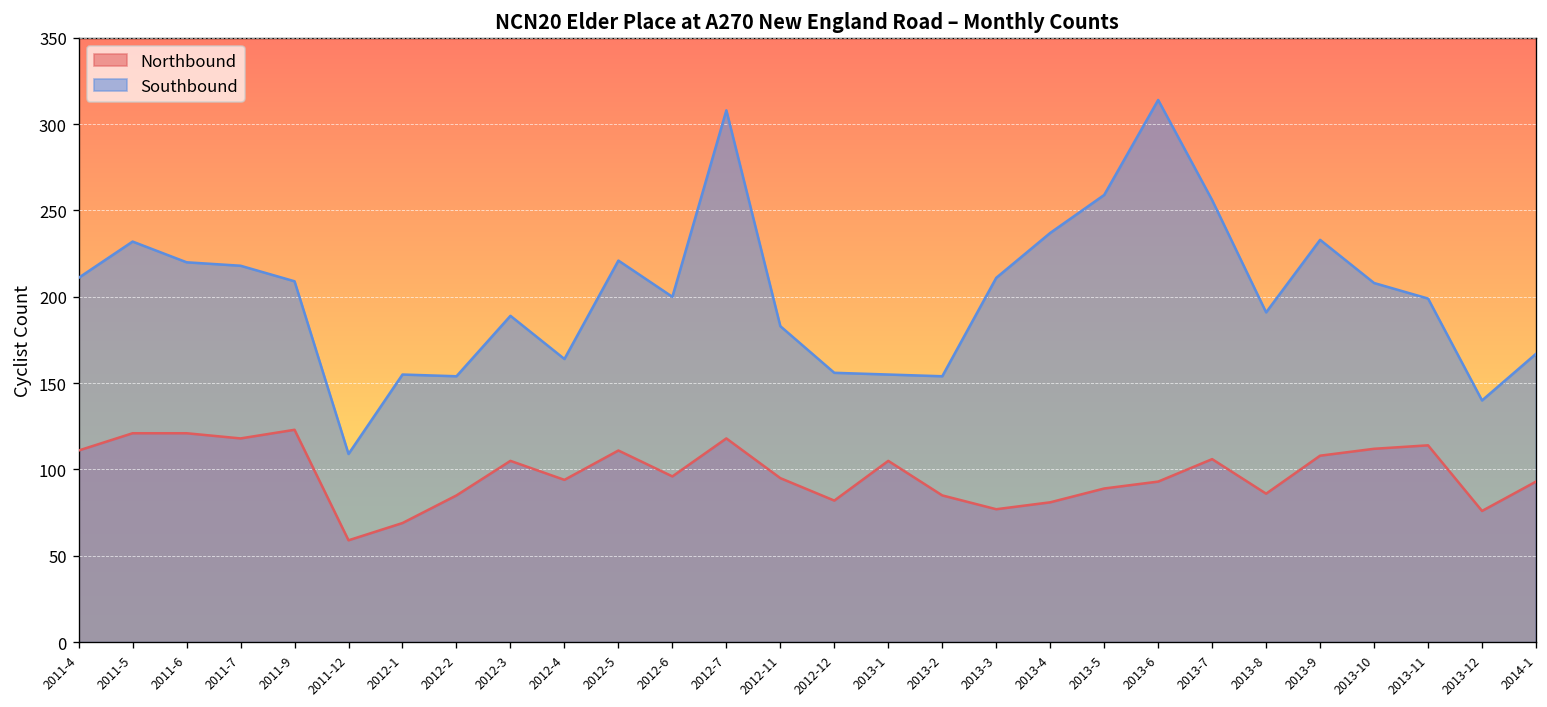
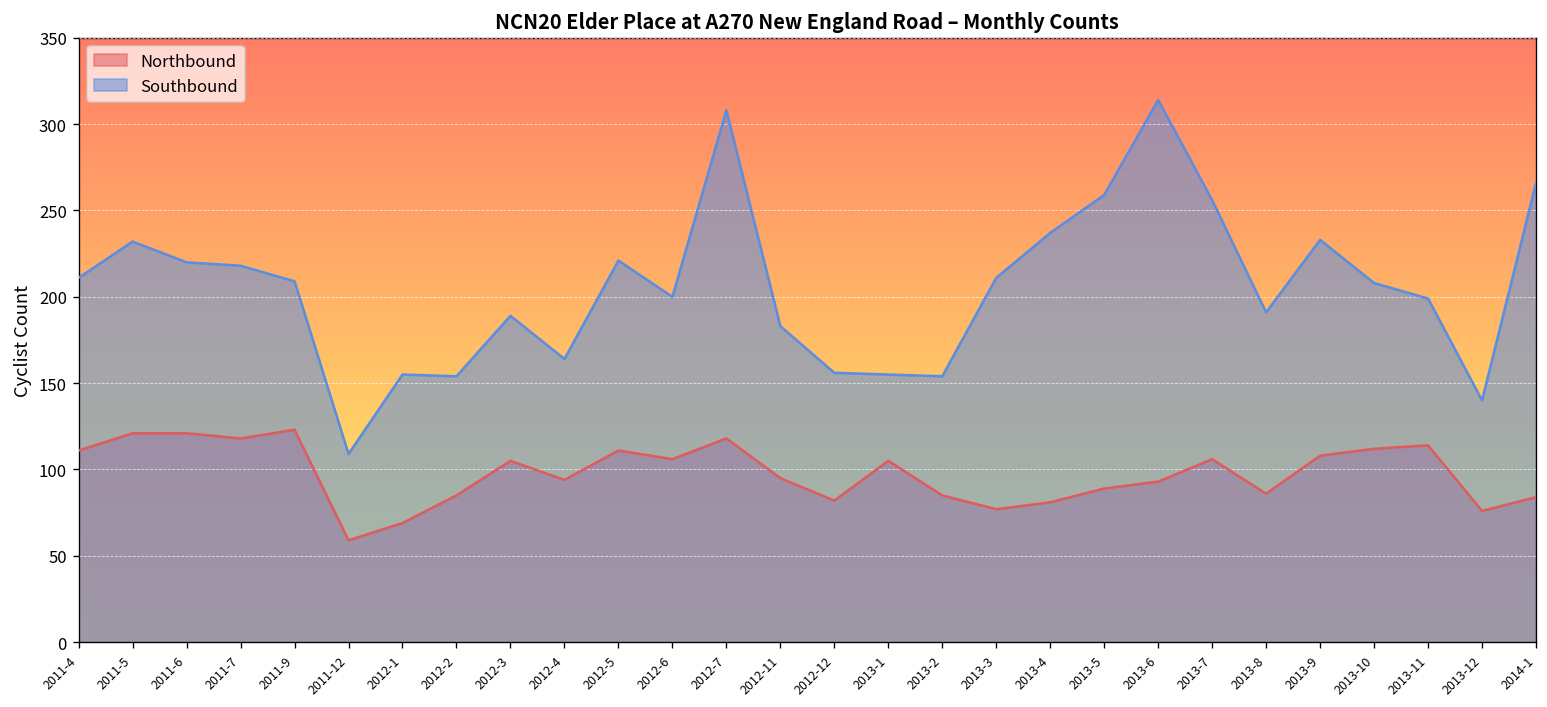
Northbound, 2012-6: 96 -> 106
Northbound, 2014-1: 93 -> 84
Southbound, 2014-1: 167 -> 266
